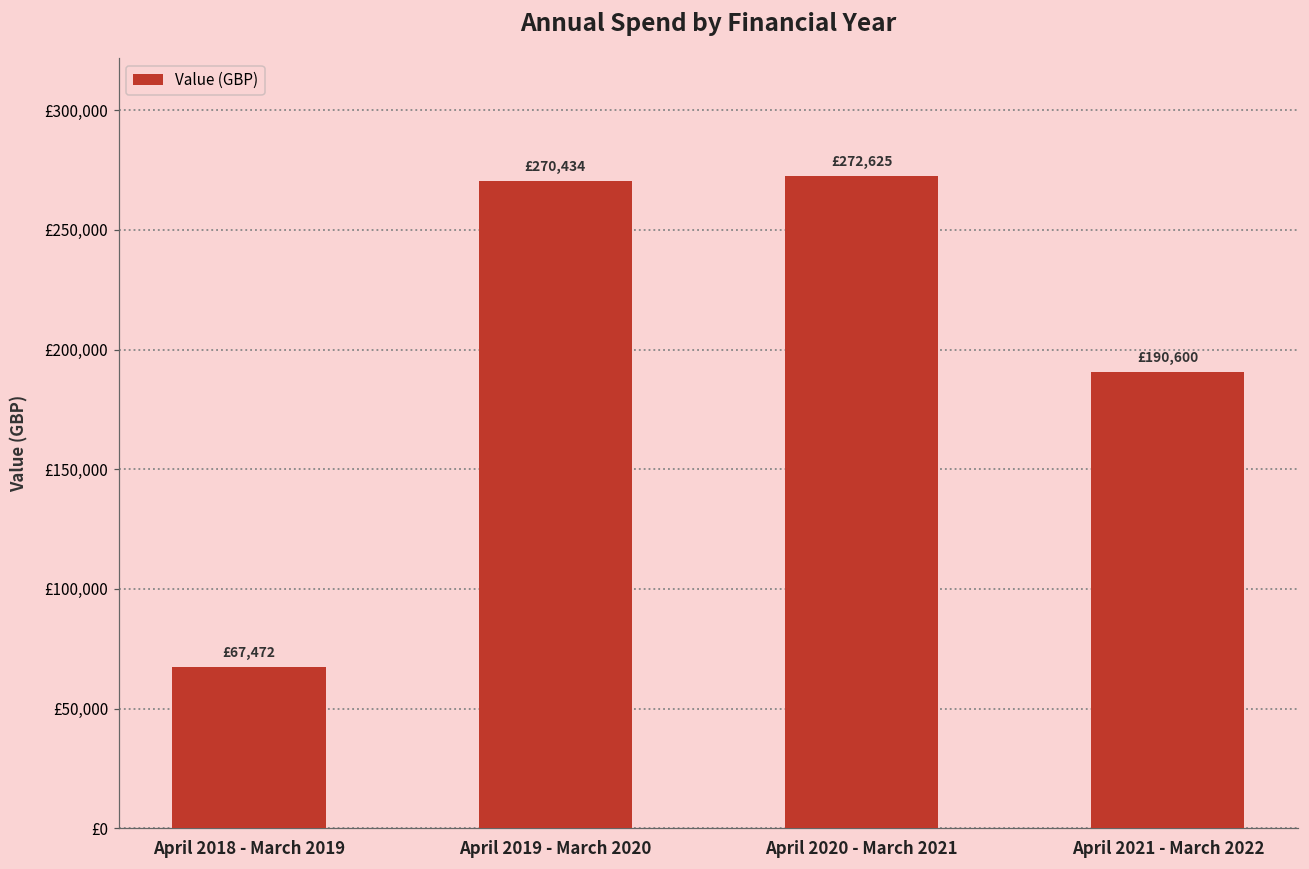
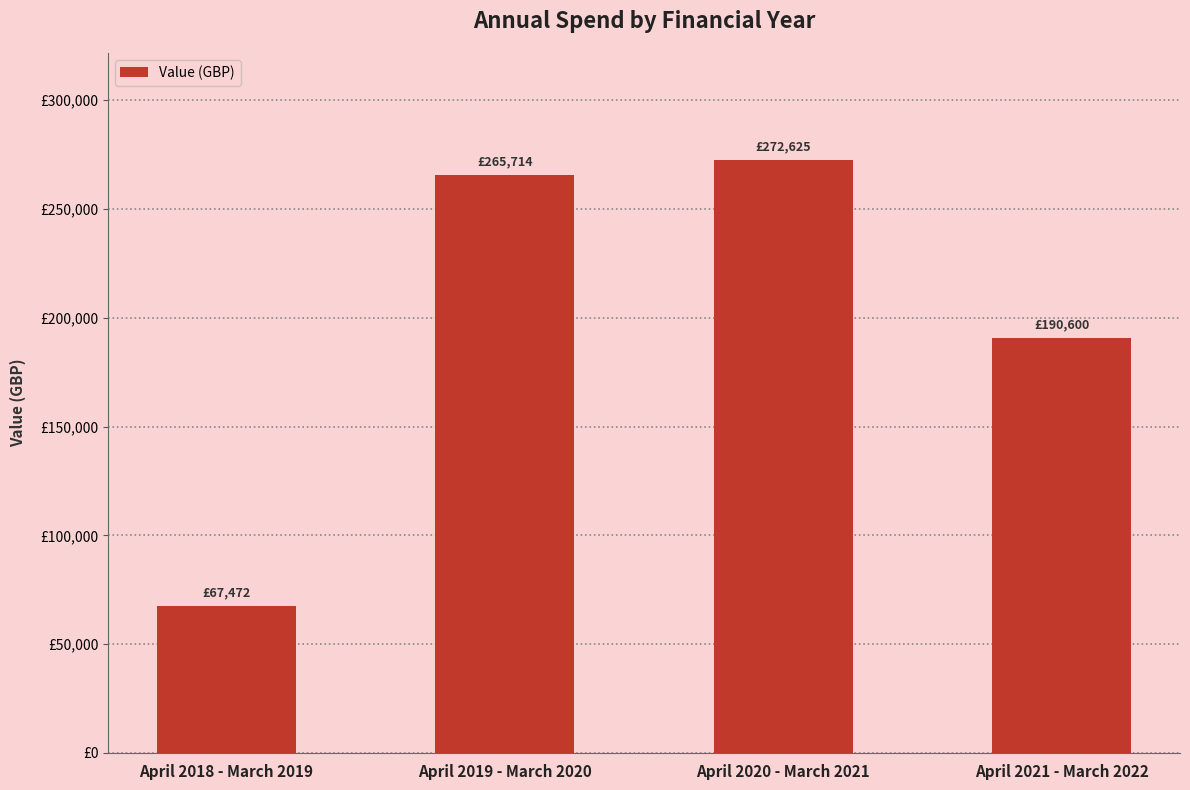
April 2019 - March 2020: £270,434 -> £265,714
